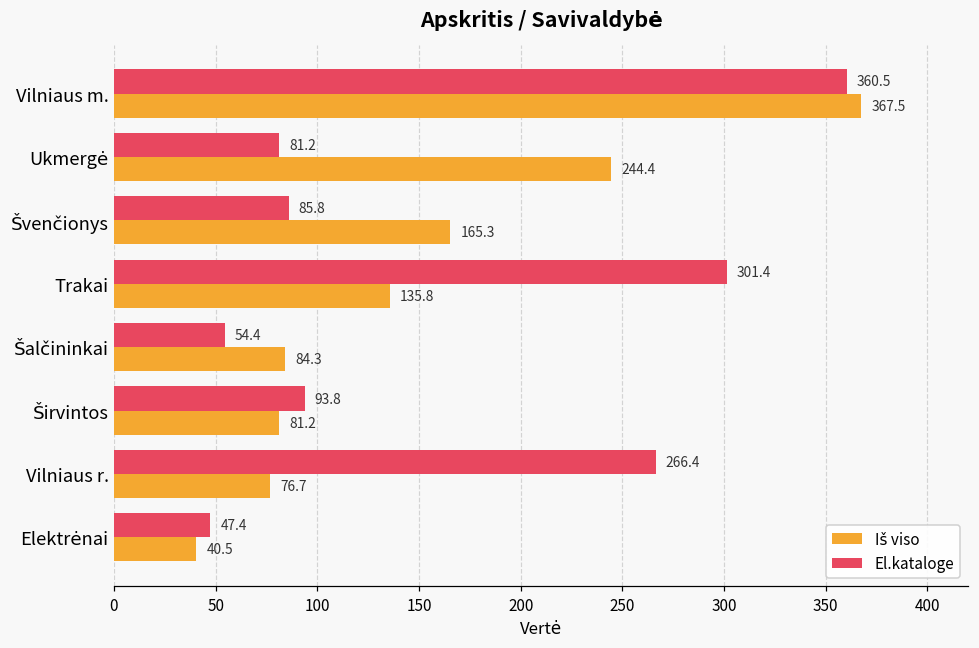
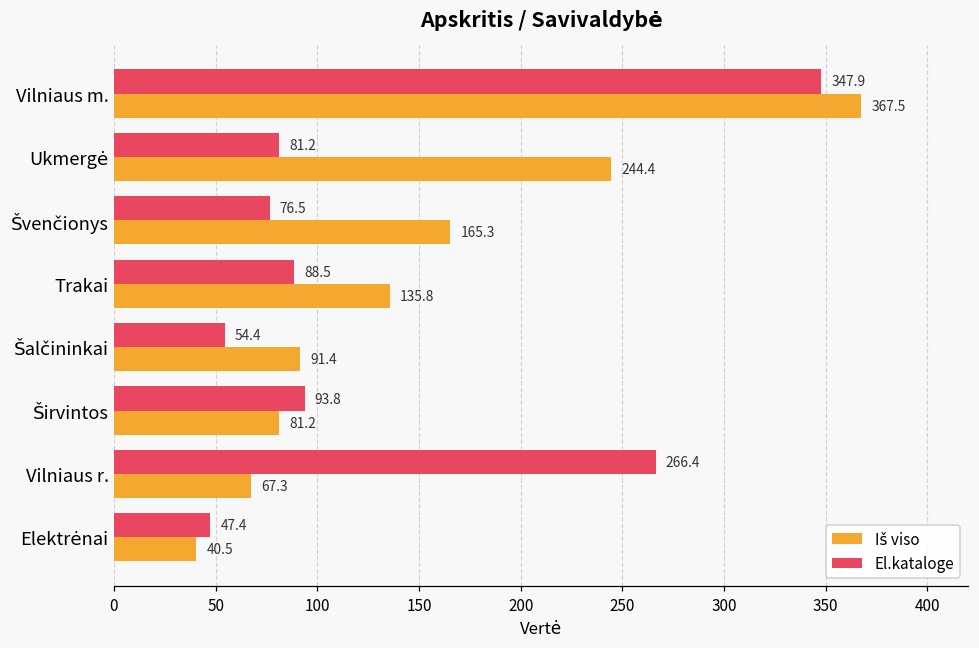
El.kataloge, Vilniaus m.: 360.5 -> 347.9
El.kataloge, Švenčionys: 85.8 -> 76.5
El.kataloge, Trakai: 301.4 -> 88.5
Iš viso, Šalčininkai: 84.3 -> 91.4
Iš viso, Vilniaus r.: 76.7 -> 67.3
